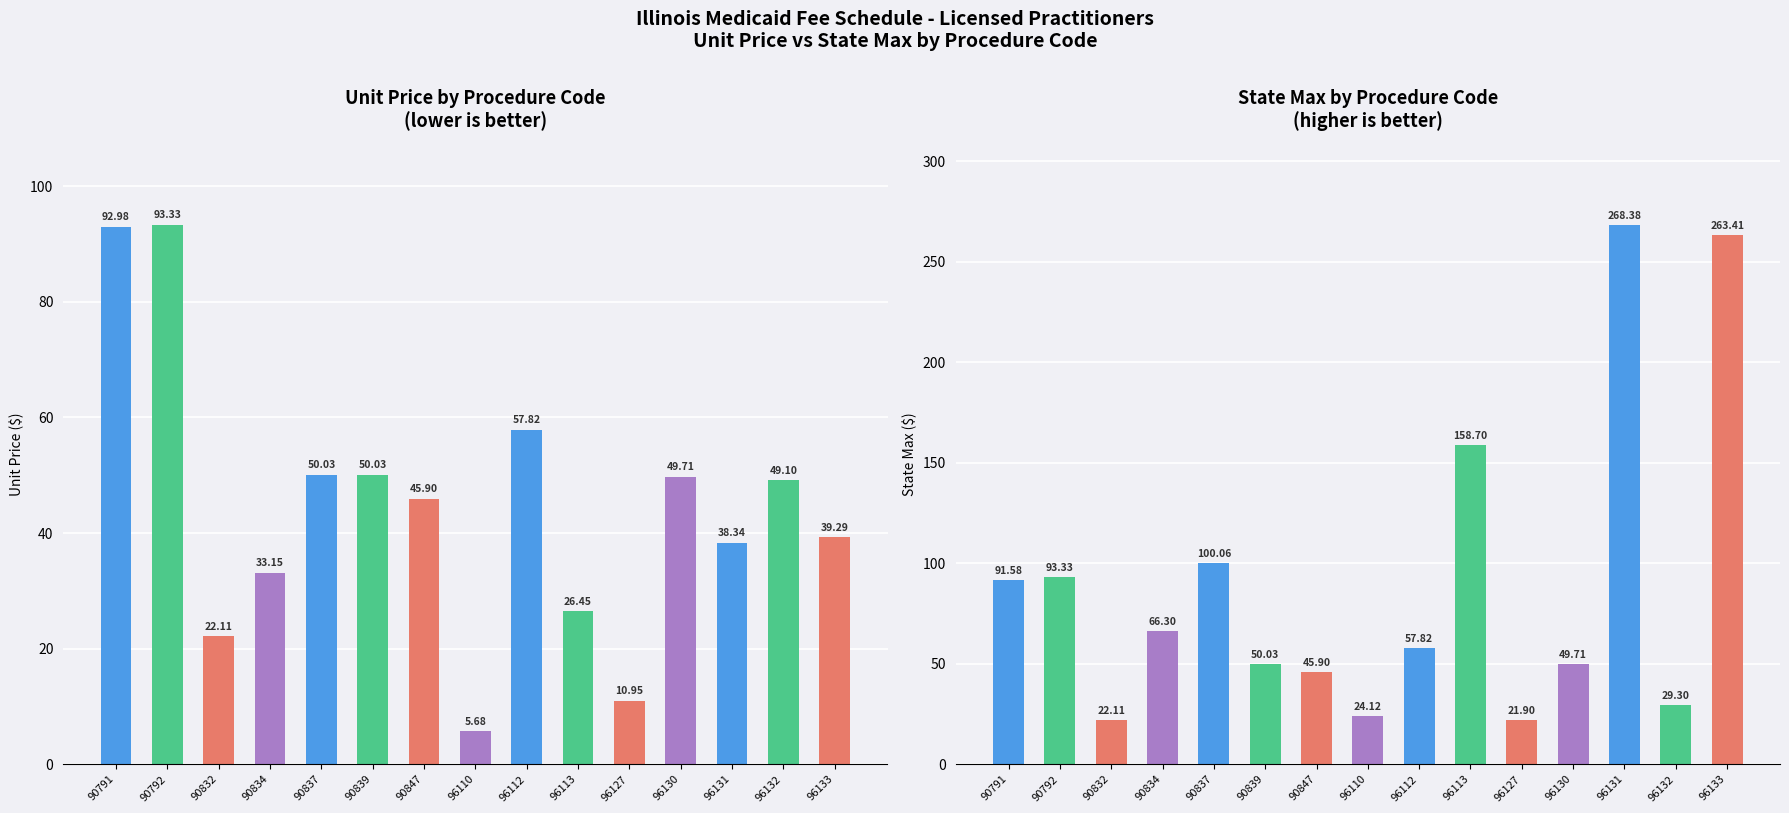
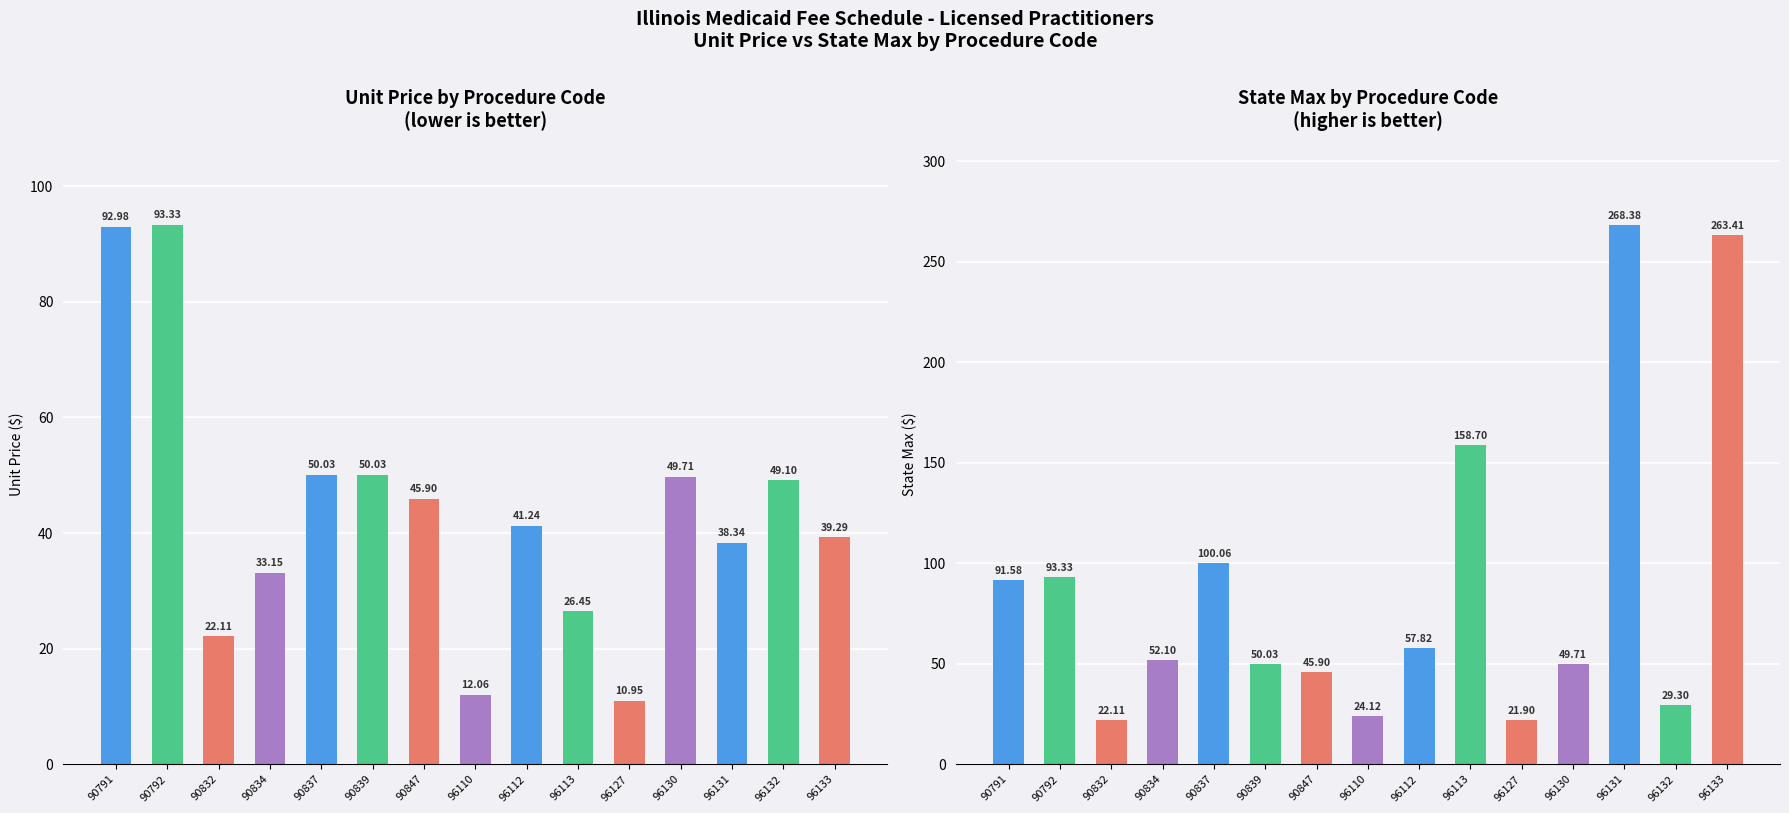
Unit Price by Procedure Code (lower is better), 96110: 5.68 -> 12.06
Unit Price by Procedure Code (lower is better), 96112: 57.82 -> 41.24
State Max by Procedure Code (higher is better), 90834: 66.30 -> 52.10
